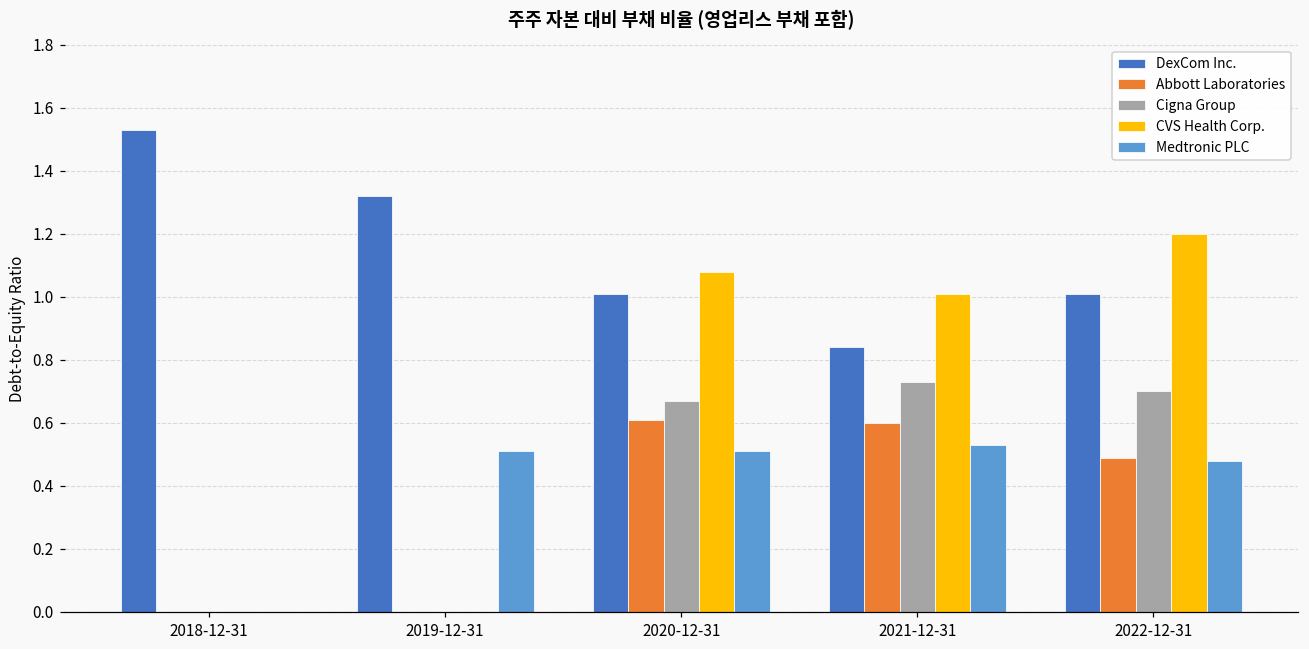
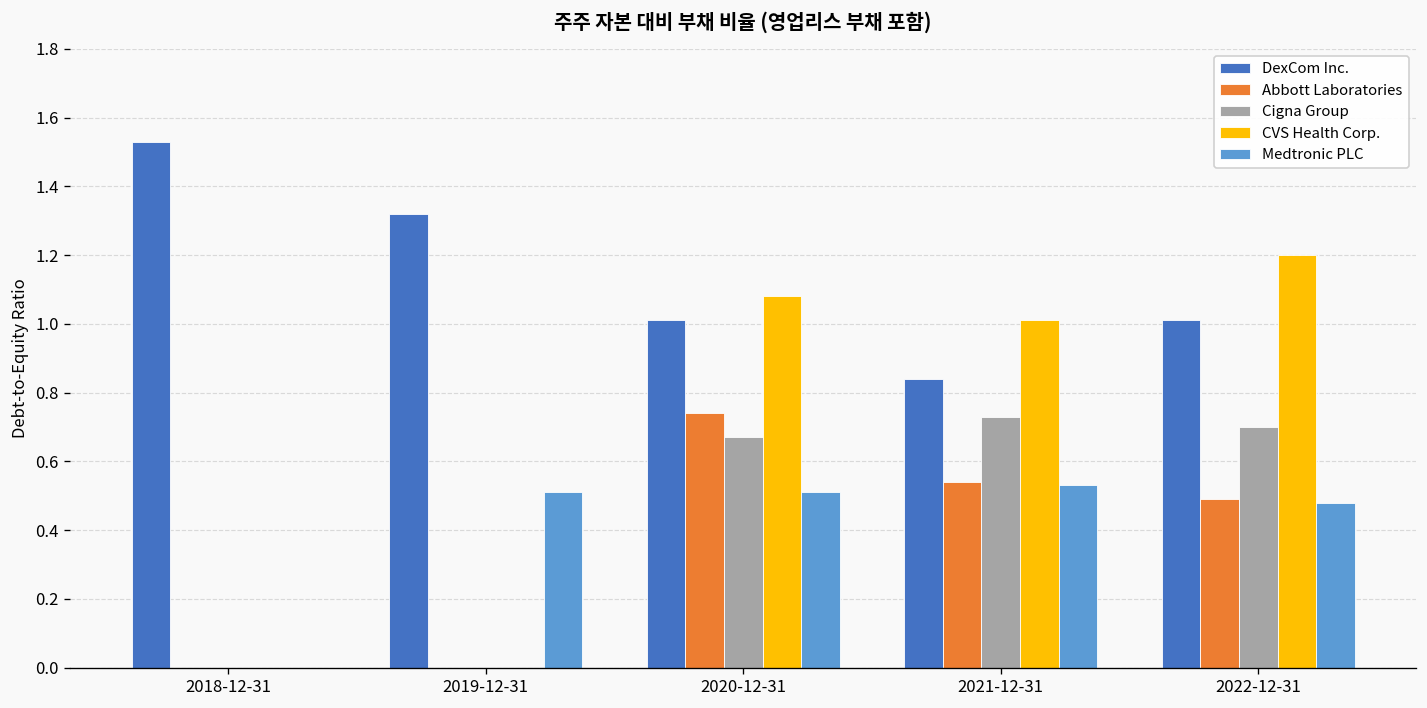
Abbott Laboratories, 2020-12-31: 0.61 -> 0.74
Abbott Laboratories, 2021-12-31: 0.60 -> 0.54
